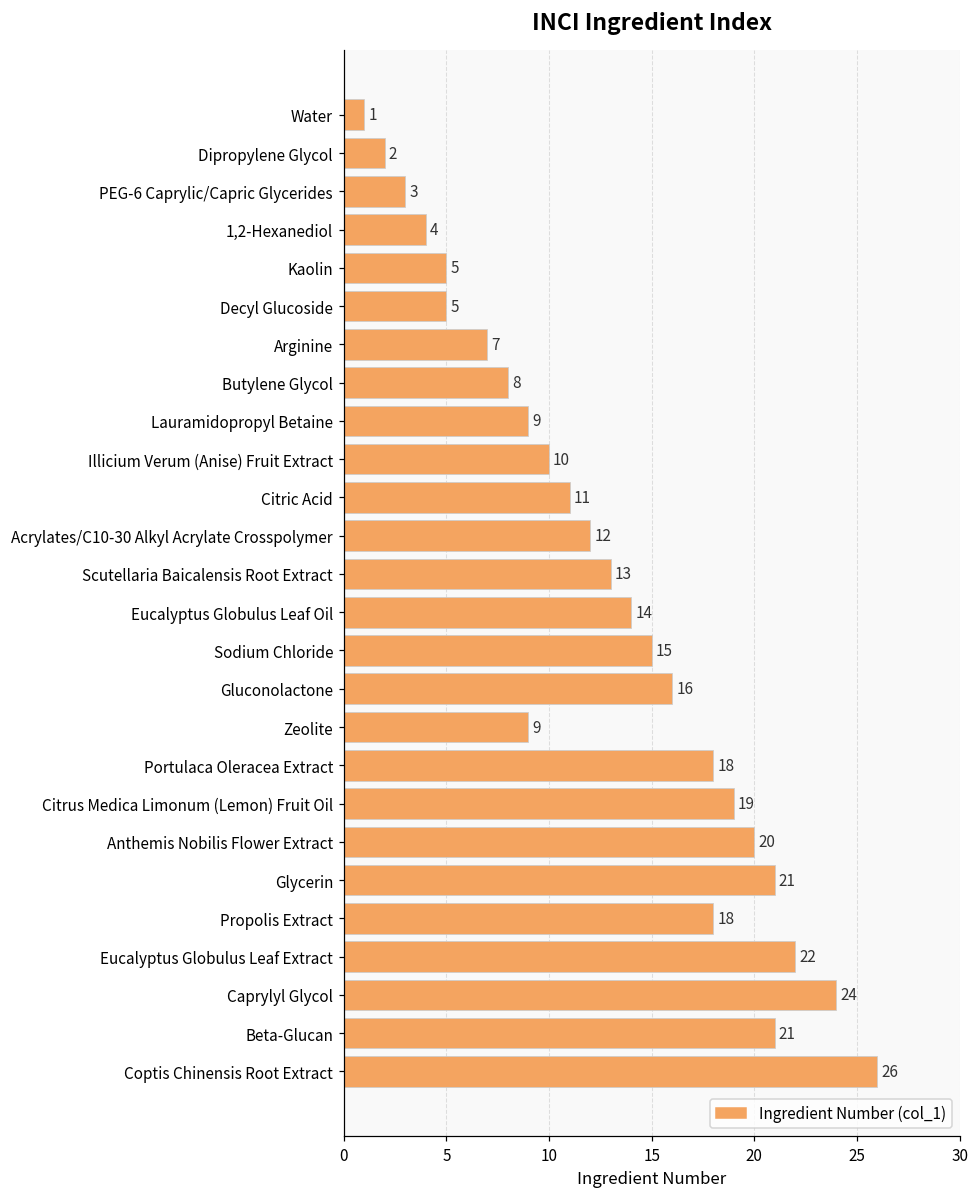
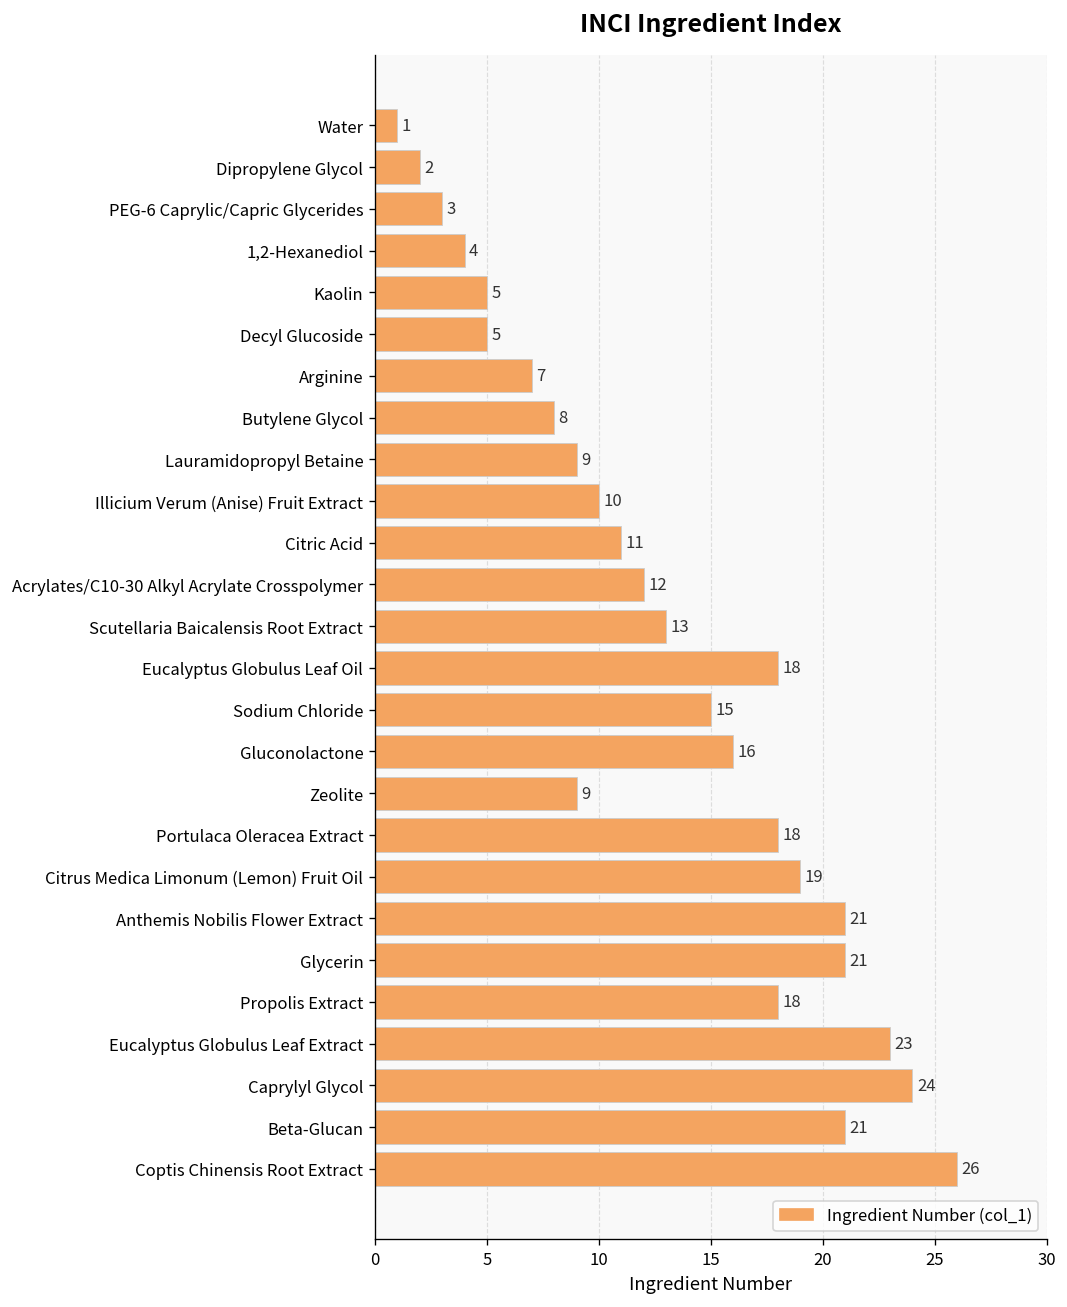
Eucalyptus Globulus Leaf Oil: 14 -> 18
Anthemis Nobilis Flower Extract: 20 -> 21
Eucalyptus Globulus Leaf Extract: 22 -> 23
